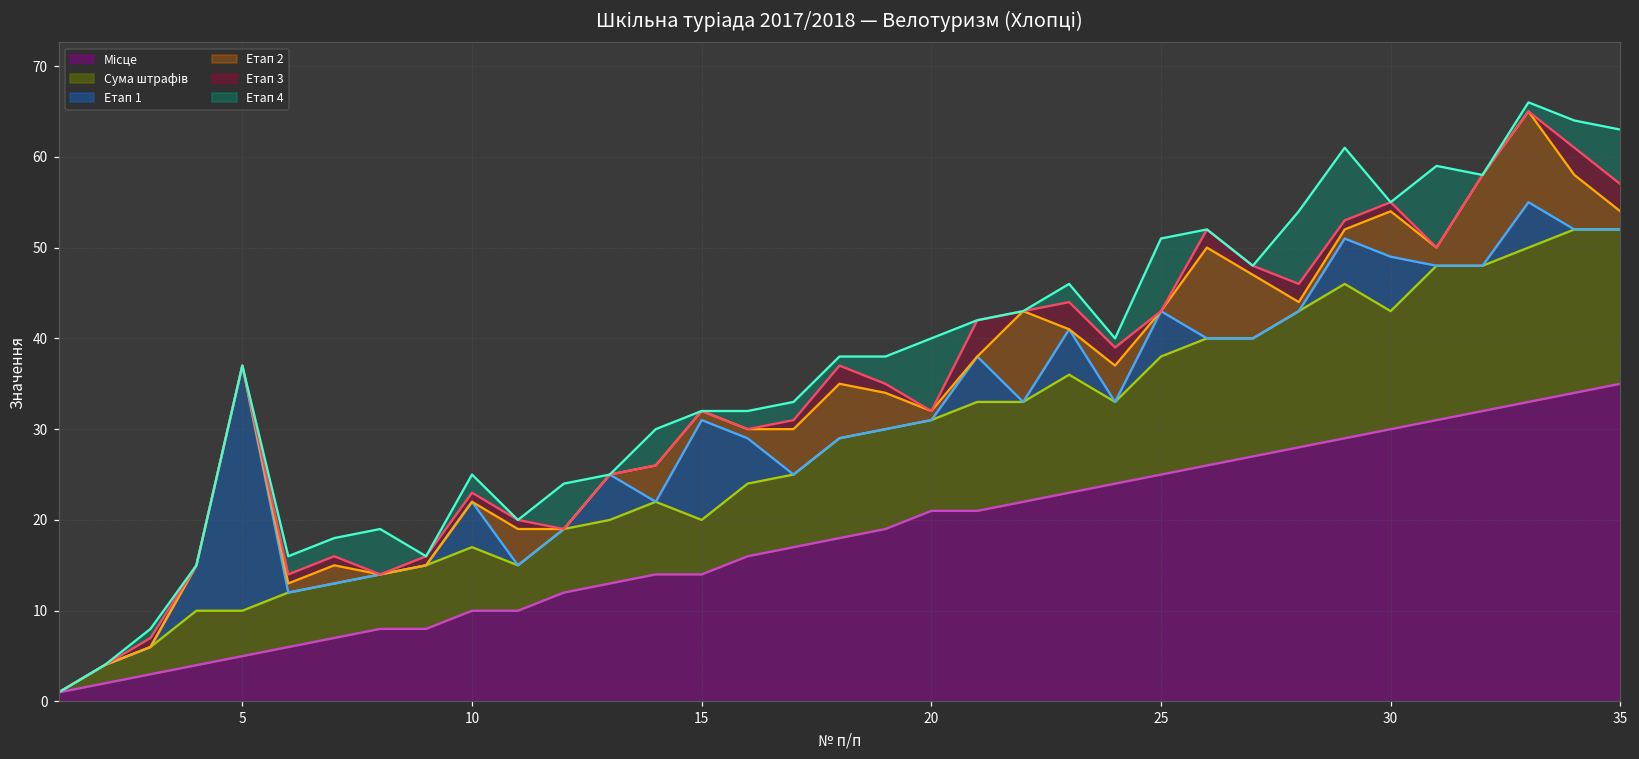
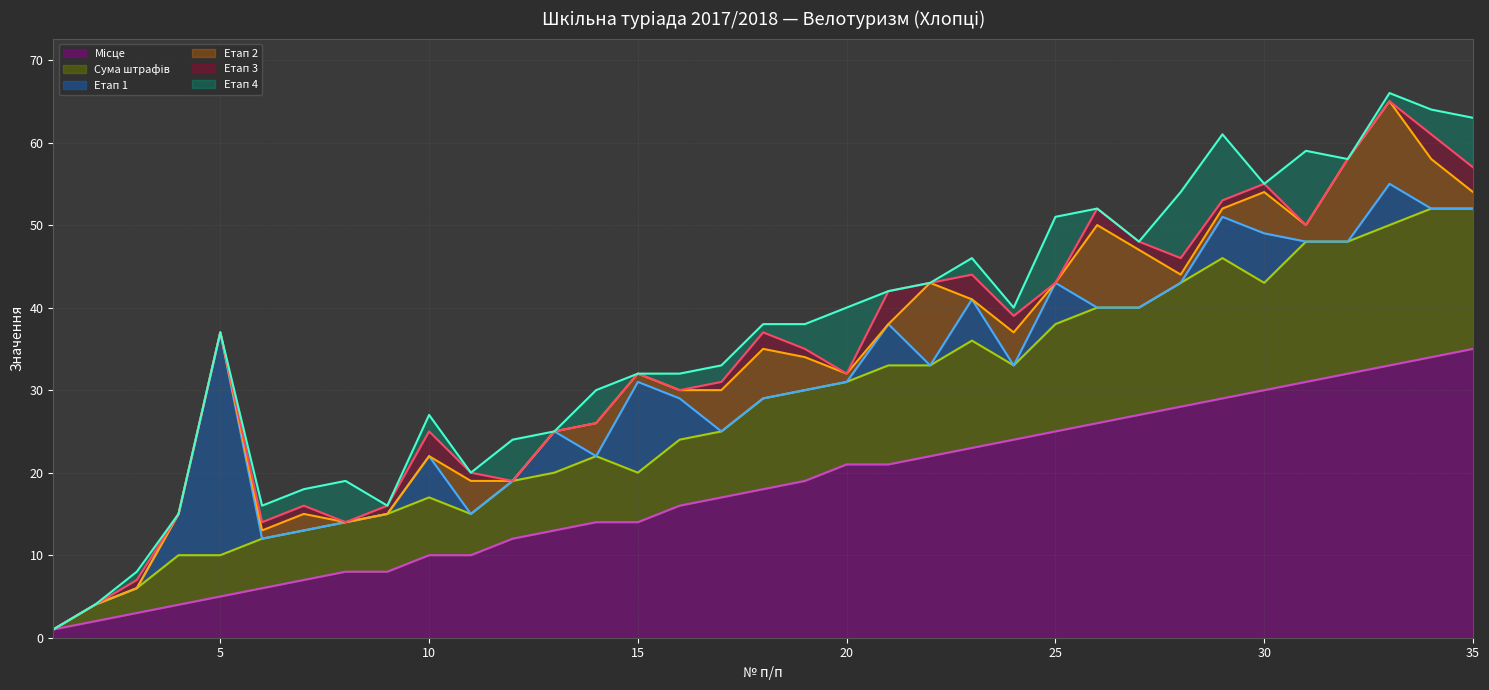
Етап 3, 10: 1 -> 3
